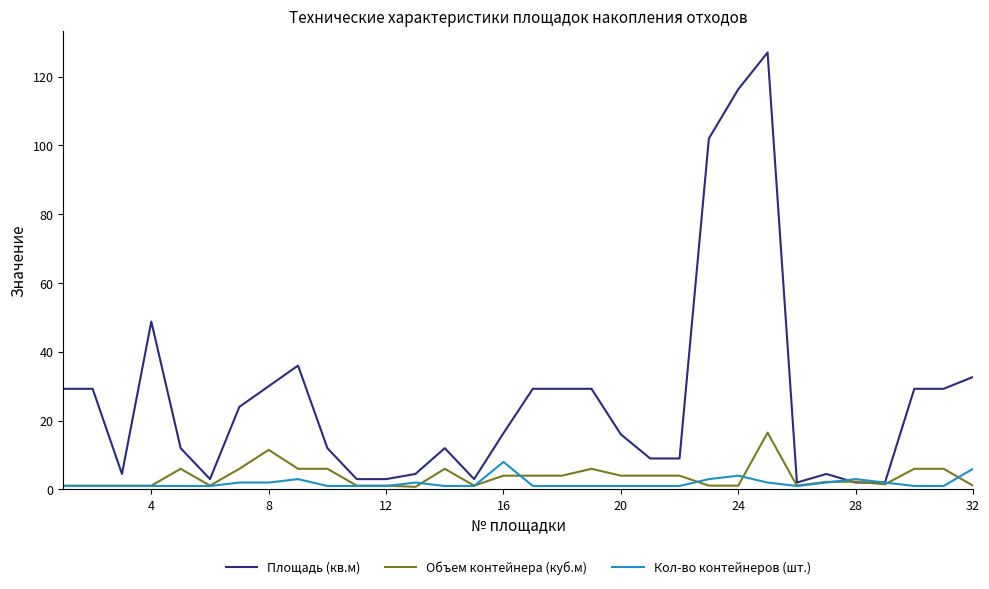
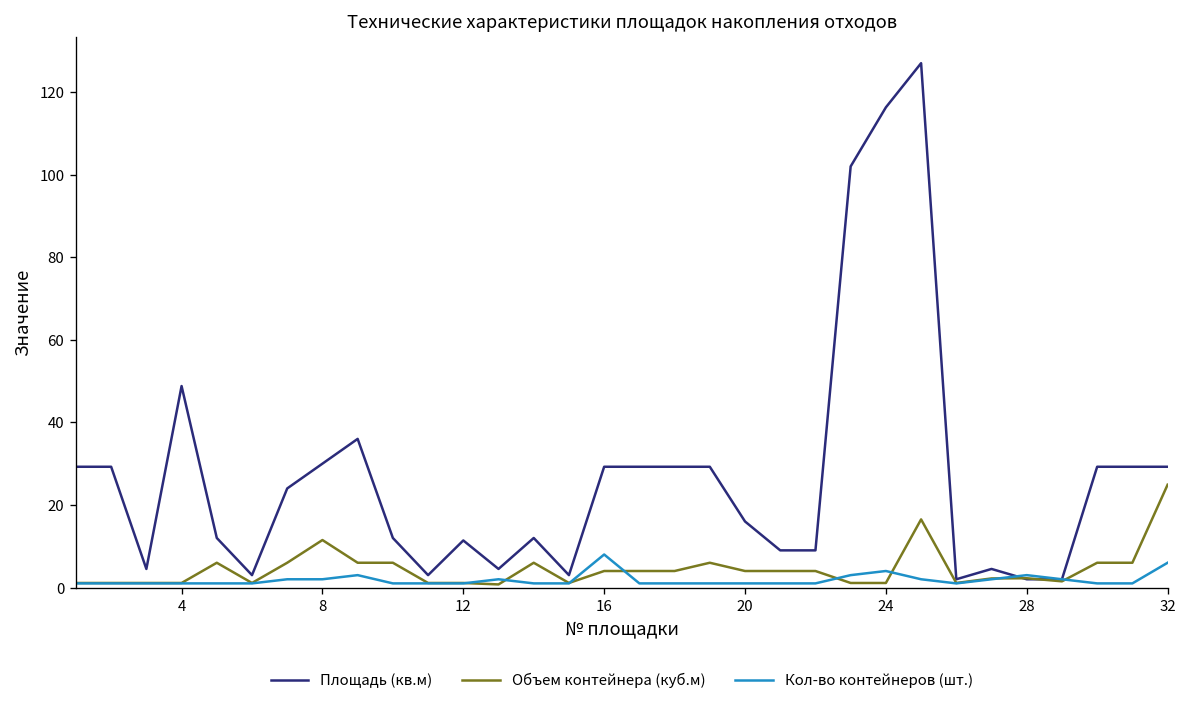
Площадь (кв.м), 12: 3 -> 11
Площадь (кв.м), 16: 16 -> 29
Площадь (кв.м), 32: 33 -> 29
Объем контейнера (куб.м), 32: 1 -> 25
